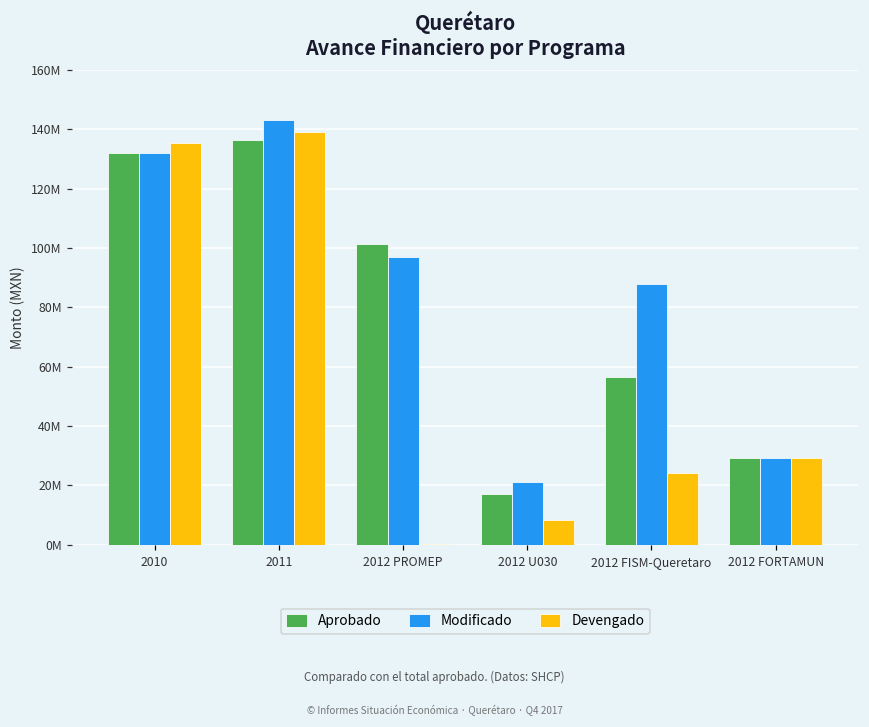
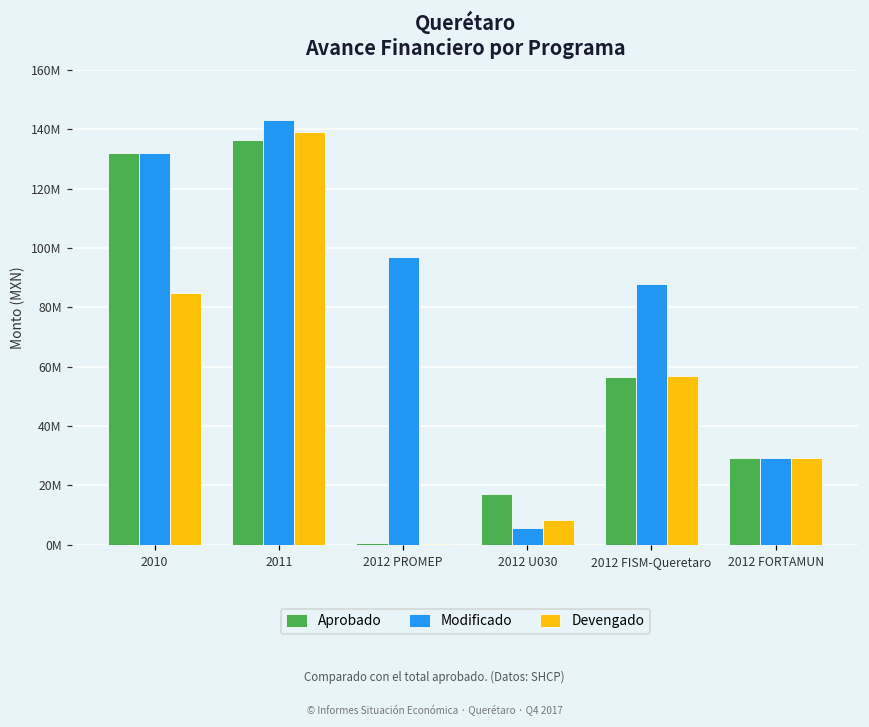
Devengado, 2010: 135000000 -> 85000000
Aprobado, 2012 PROMEP: 101000000 -> 1000000
Modificado, 2012 U030: 21000000 -> 6000000
Devengado, 2012 FISM-Queretaro: 24000000 -> 57000000
